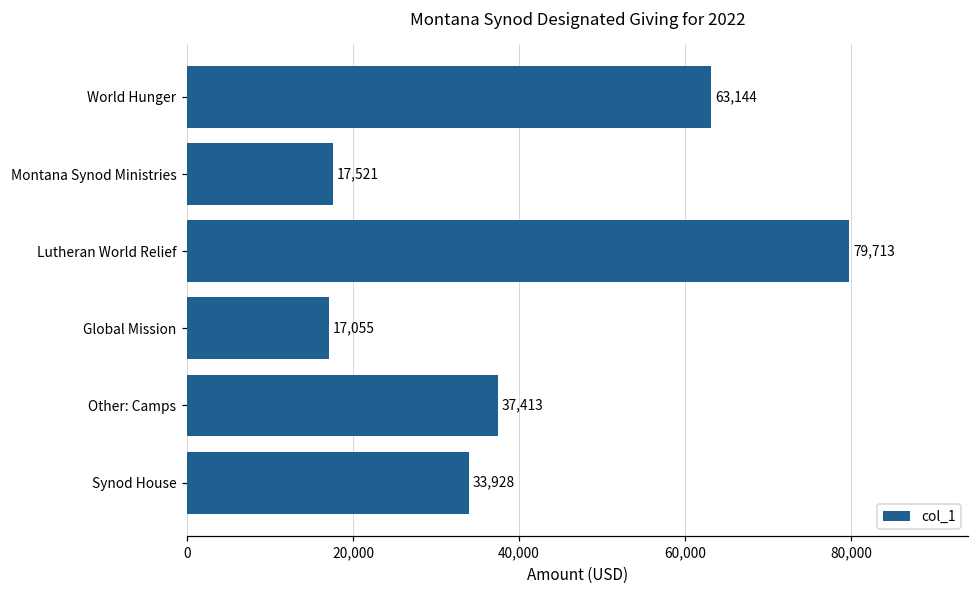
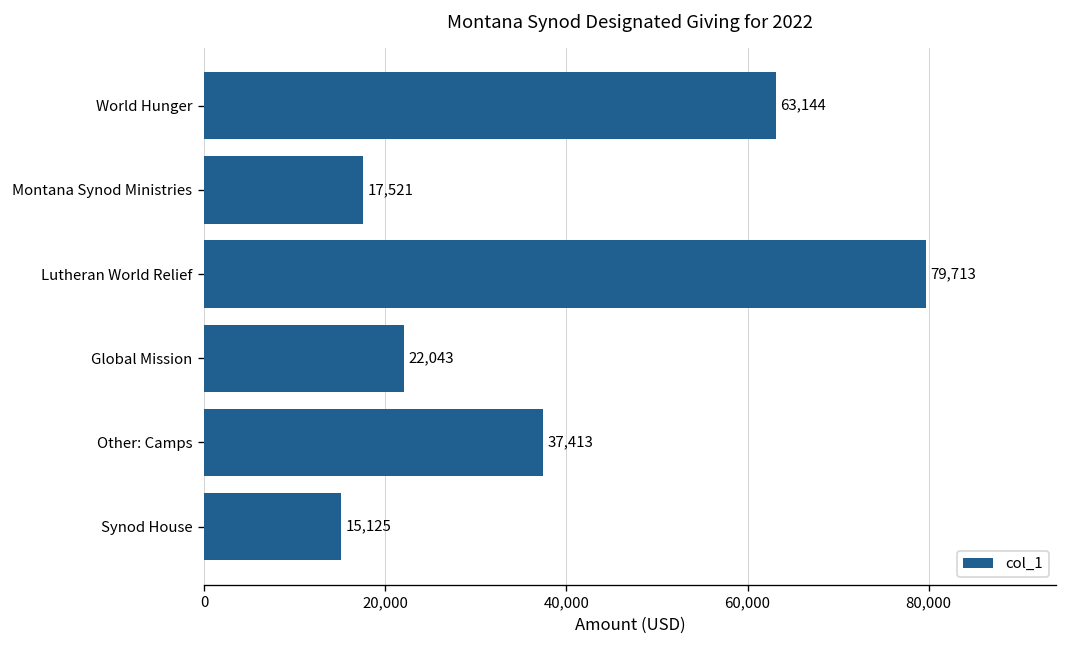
Global Mission: 17,055 -> 22,043
Synod House: 33,928 -> 15,125
